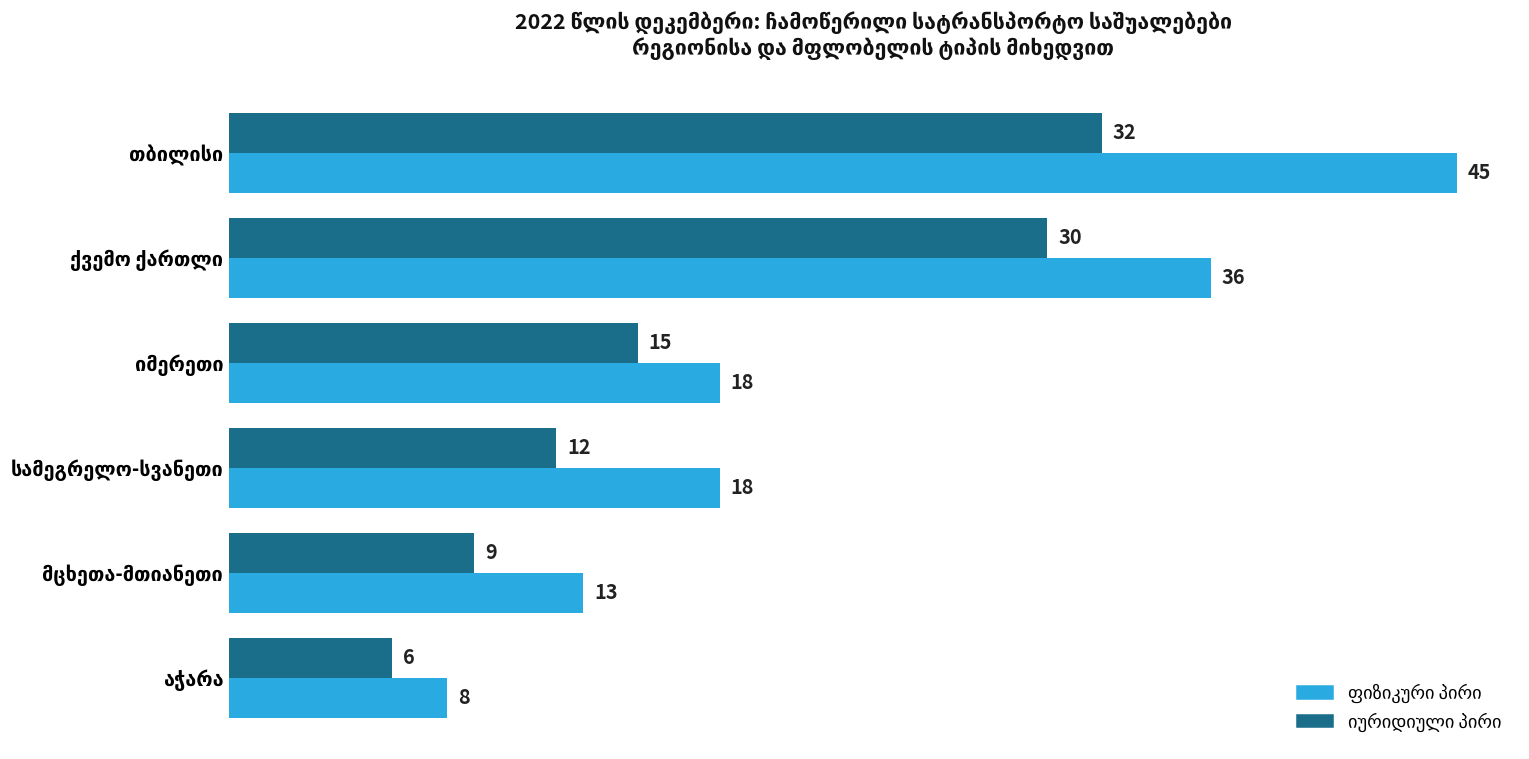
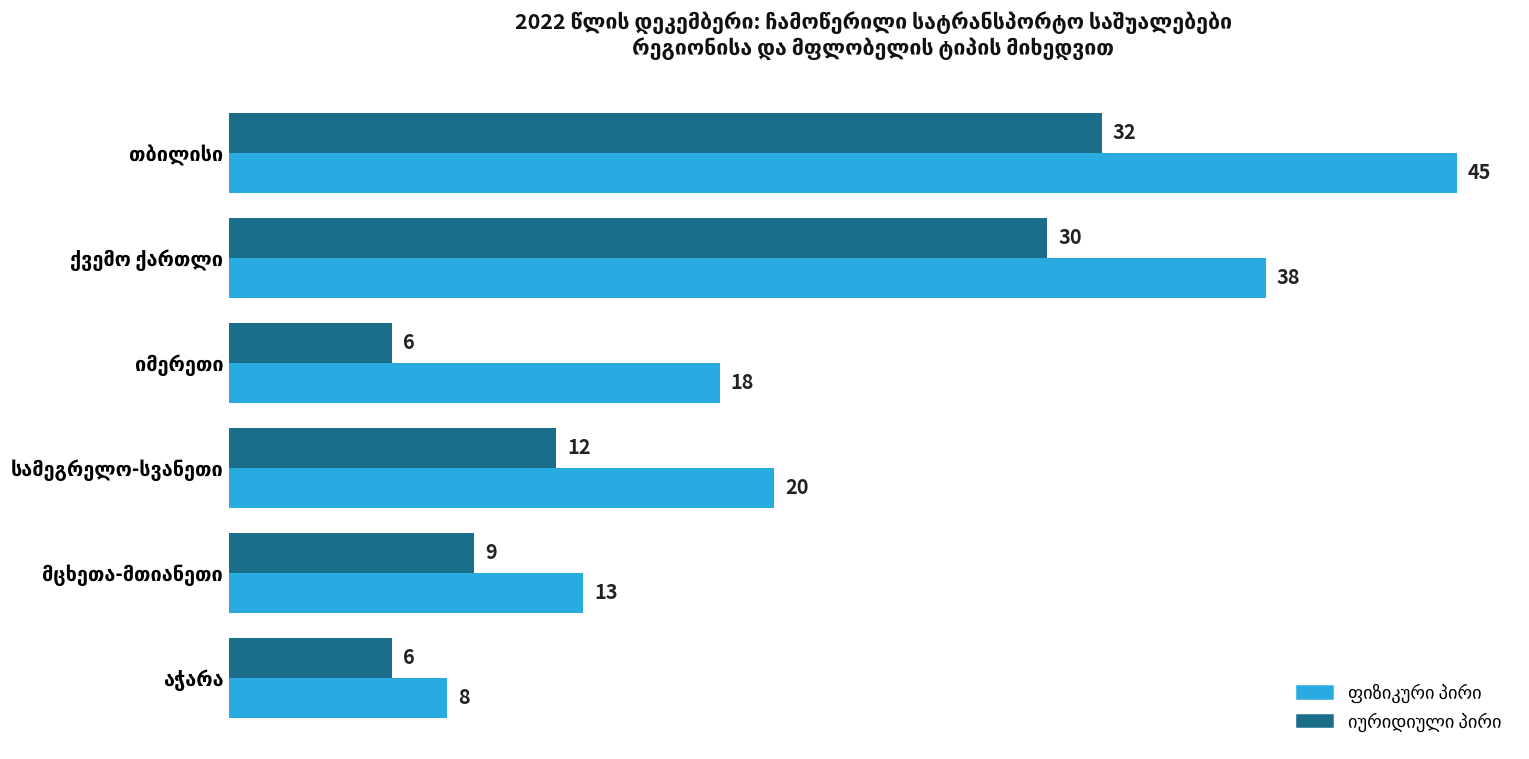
ფიზიკური პირი, ქვემო ქართლი: 36 -> 38
იურიდიული პირი, იმერეთი: 15 -> 6
ფიზიკური პირი, სამეგრელო-სვანეთი: 18 -> 20
